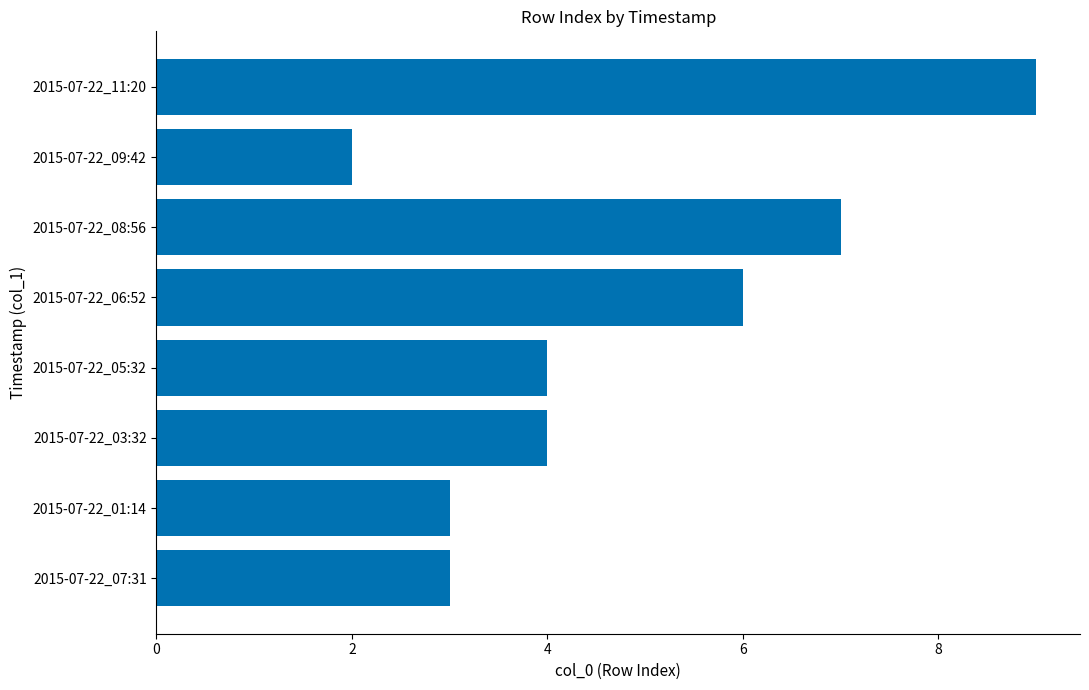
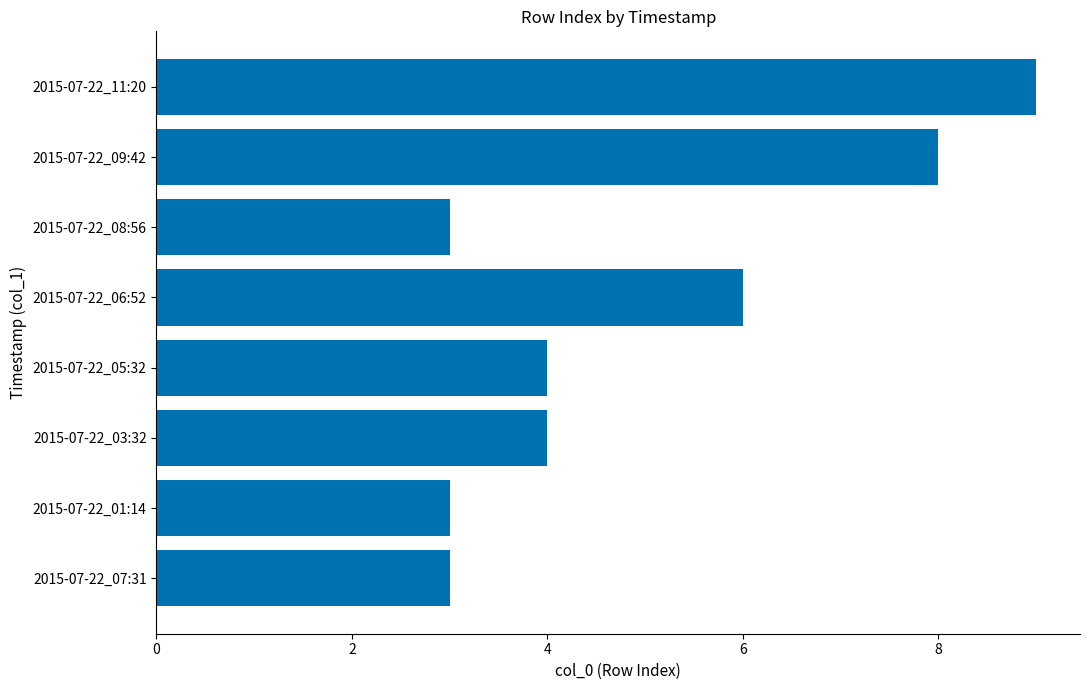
2015-07-22_09:42: 2 -> 8
2015-07-22_08:56: 7 -> 3
